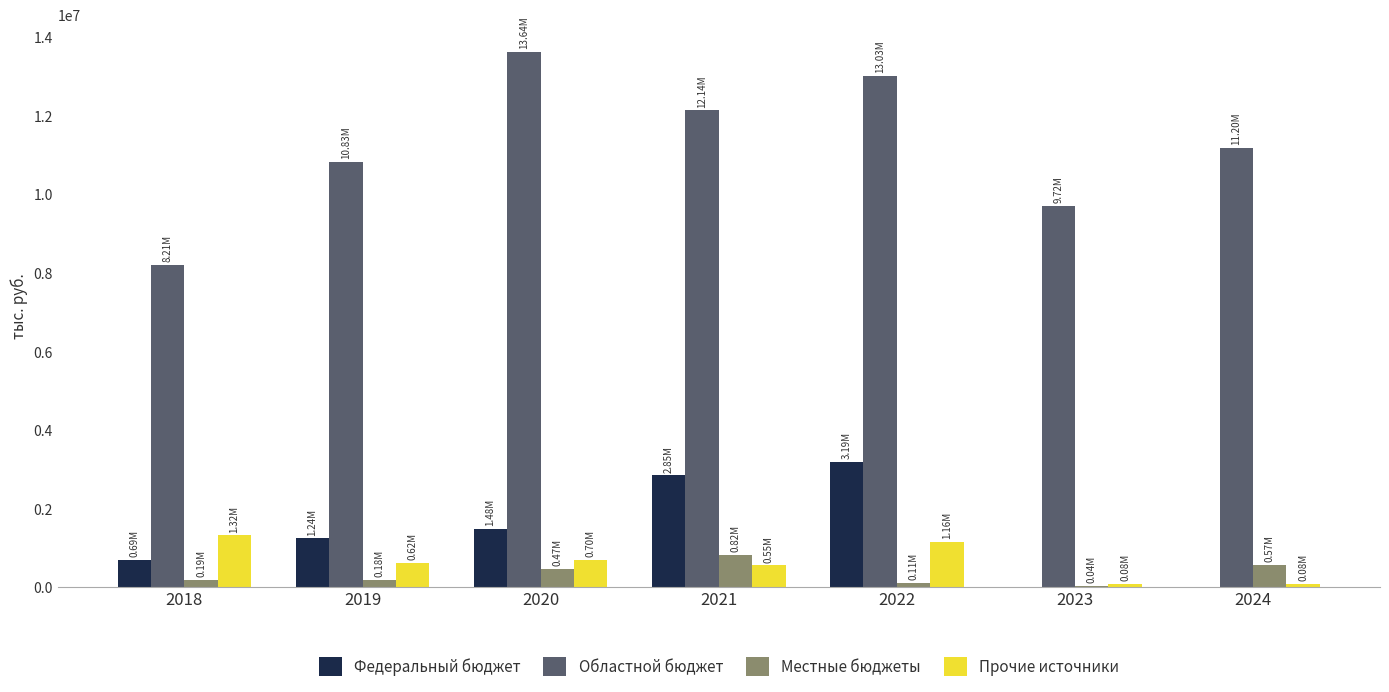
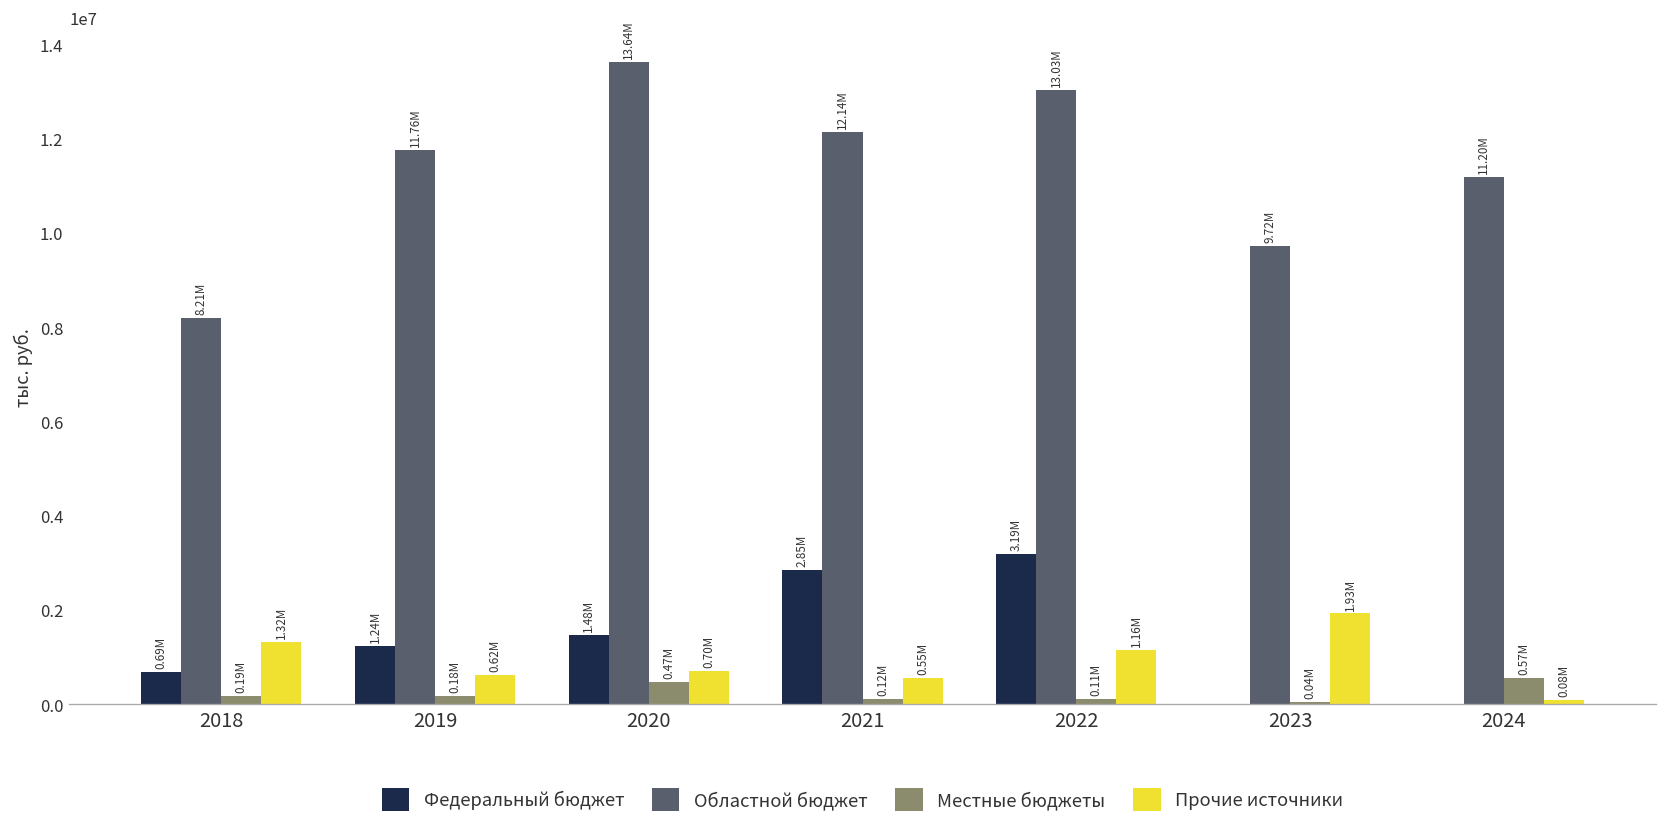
Областной бюджет, 2019: 10.83M -> 11.76M
Местные бюджеты, 2021: 0.82M -> 0.12M
Прочие источники, 2023: 0.08M -> 1.93M
